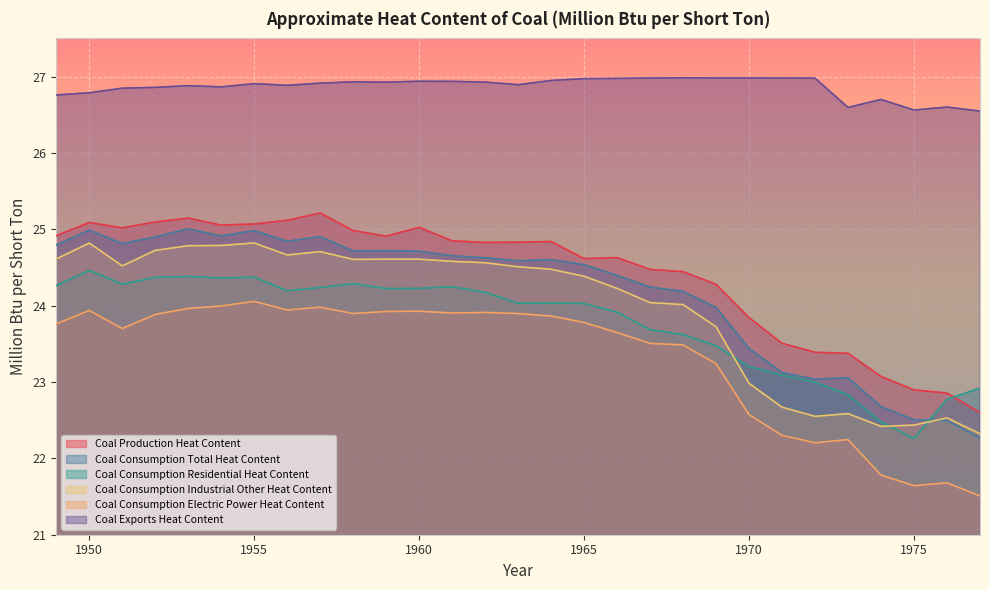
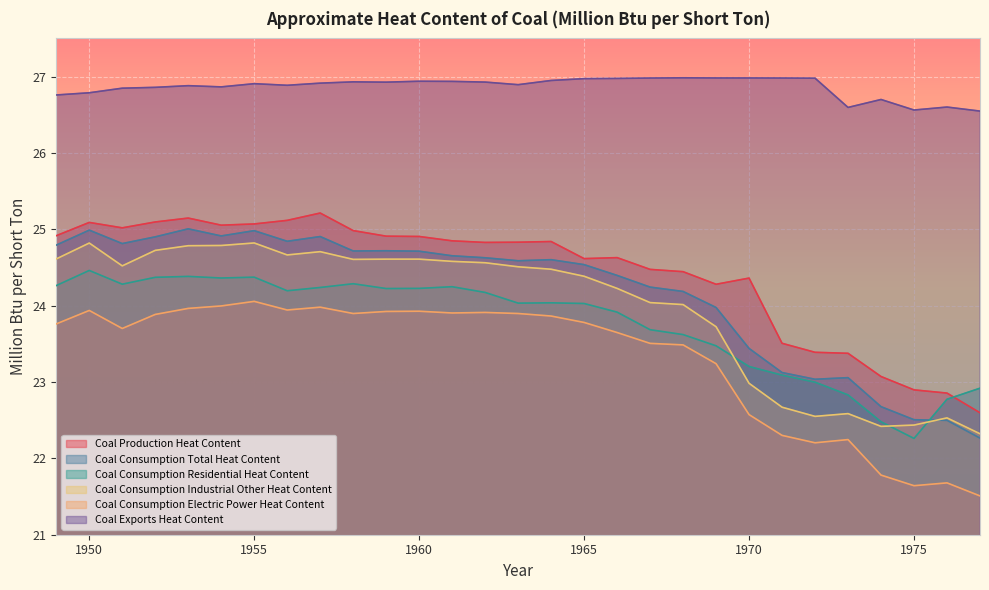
Coal Production Heat Content, 1960: 25.0 -> 24.9
Coal Production Heat Content, 1970: 23.8 -> 24.4
